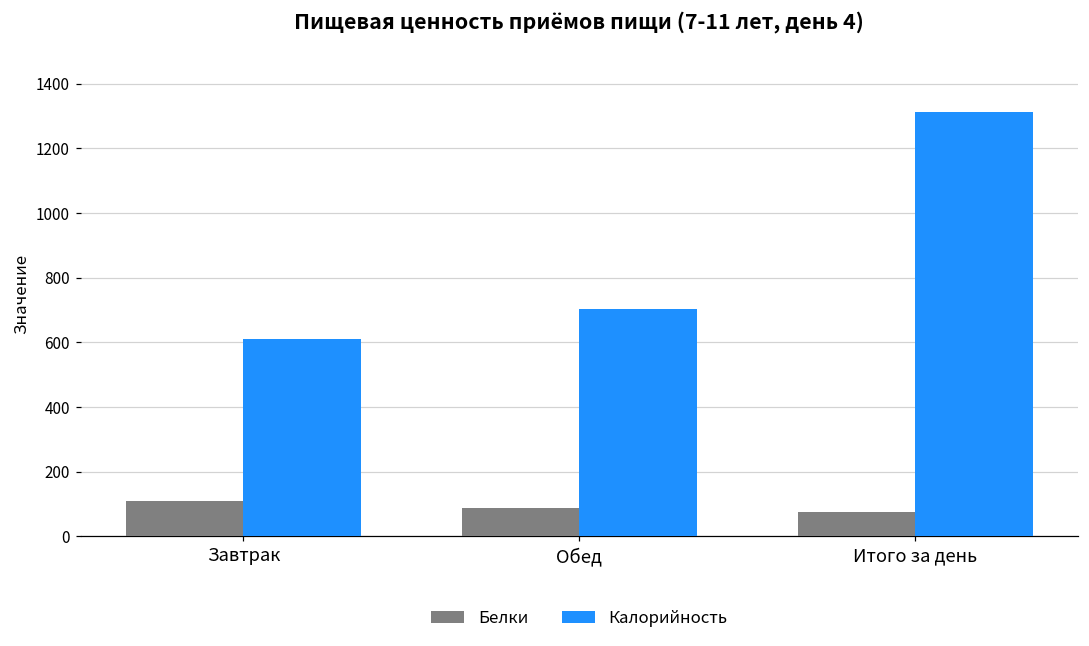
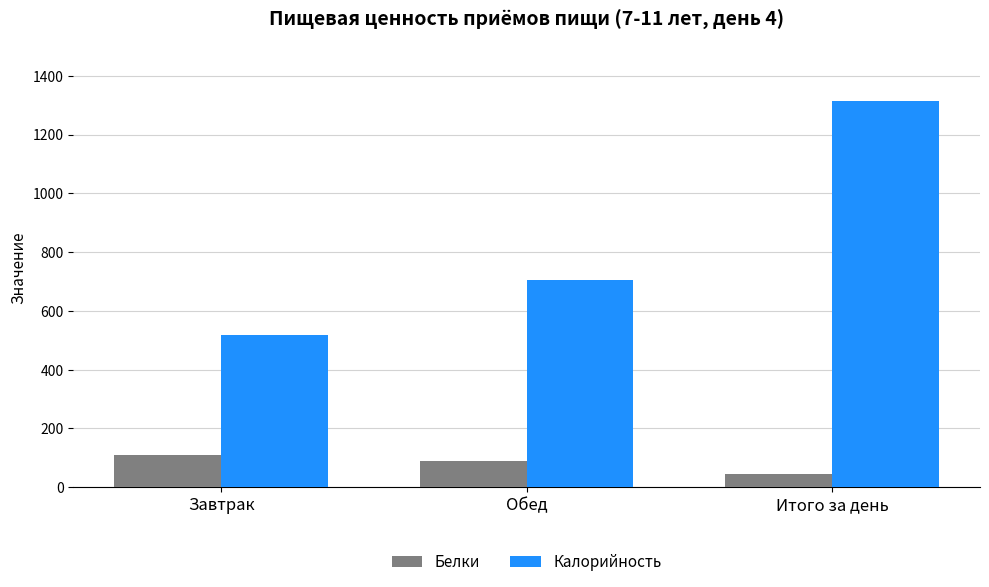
Калорийность, Завтрак: 610 -> 520
Белки, Итого за день: 80 -> 50
